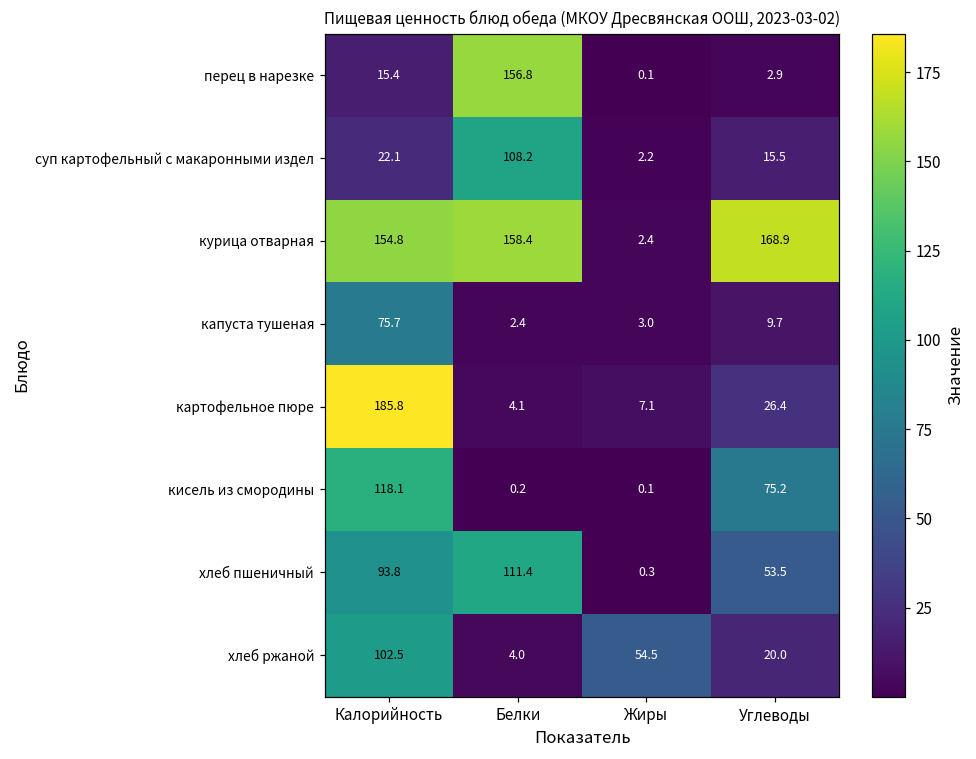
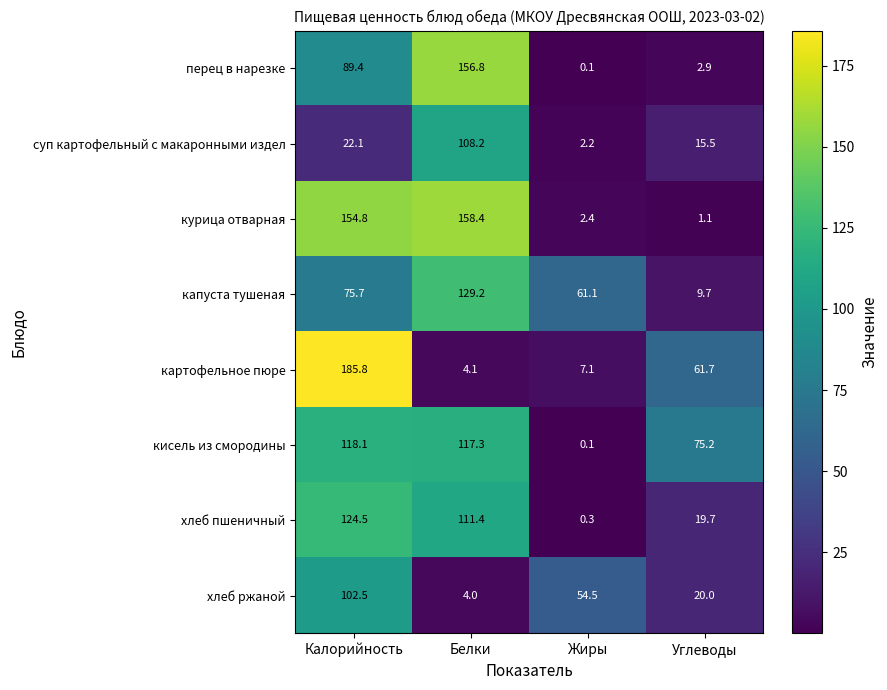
перец в нарезке, Калорийность: 15.4 -> 89.4
курица отварная, Углеводы: 168.9 -> 1.1
капуста тушеная, Белки: 2.4 -> 129.2
капуста тушеная, Жиры: 3.0 -> 61.1
картофельное пюре, Углеводы: 26.4 -> 61.7
кисель из смородины, Белки: 0.2 -> 117.3
хлеб пшеничный, Калорийность: 93.8 -> 124.5
хлеб пшеничный, Углеводы: 53.5 -> 19.7
